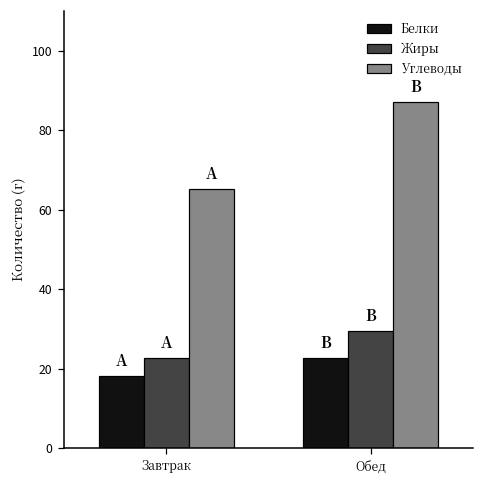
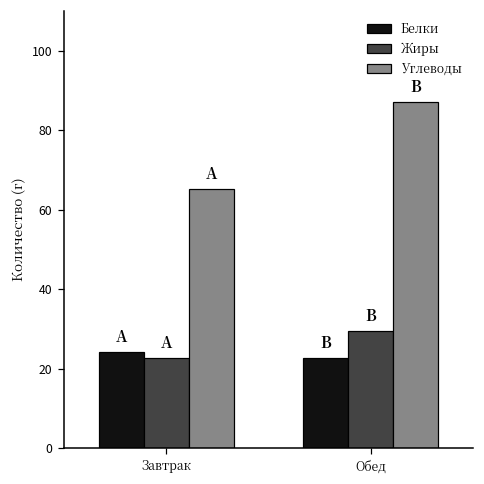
Белки, Завтрак: 18 -> 24
